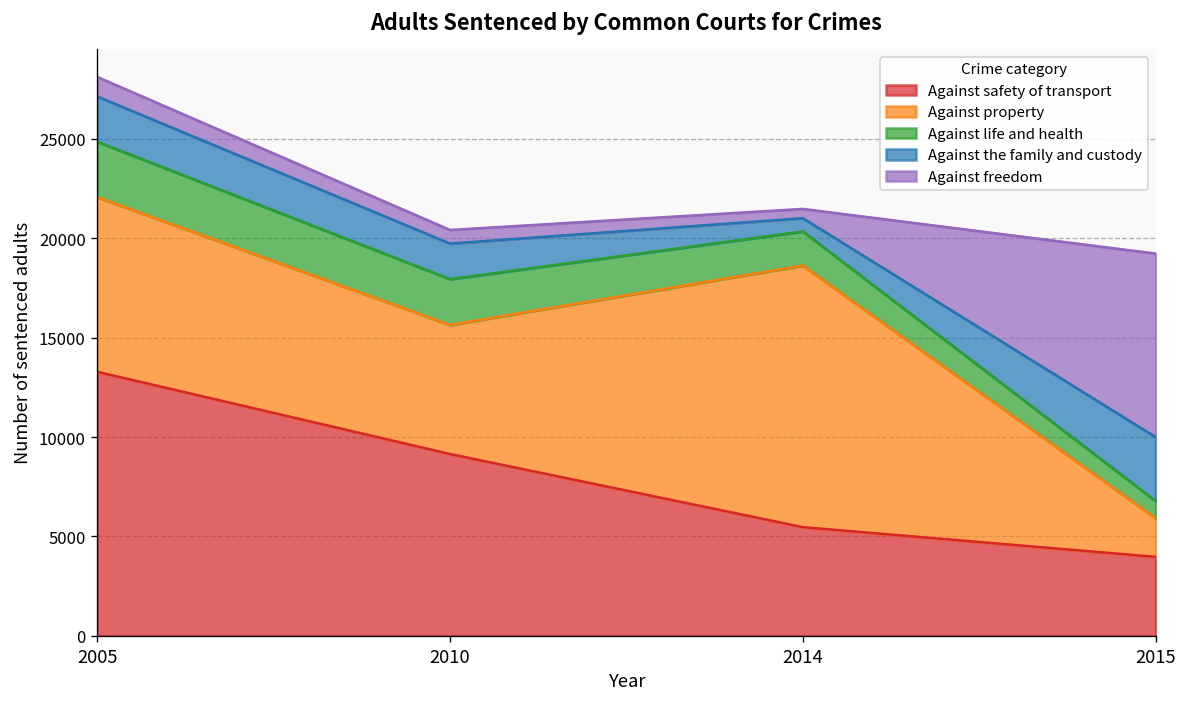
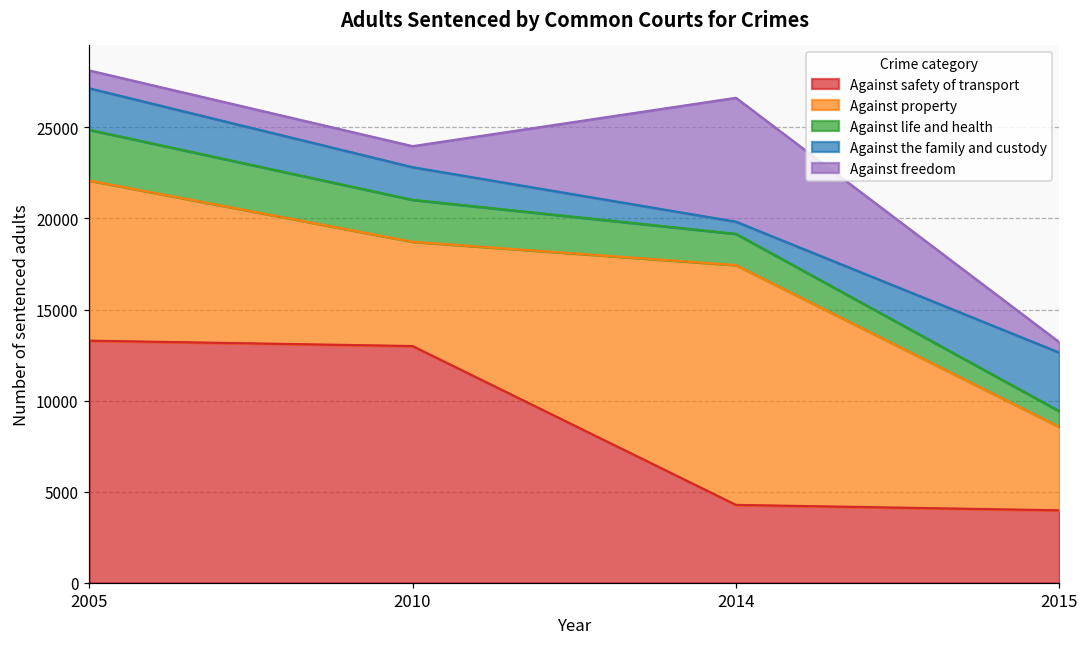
Against safety of transport, 2010: 9200 -> 13000
Against property, 2010: 6500 -> 5700
Against freedom, 2010: 700 -> 1200
Against safety of transport, 2014: 5500 -> 4300
Against freedom, 2014: 500 -> 6800
Against property, 2015: 2000 -> 4600
Against freedom, 2015: 9200 -> 600
